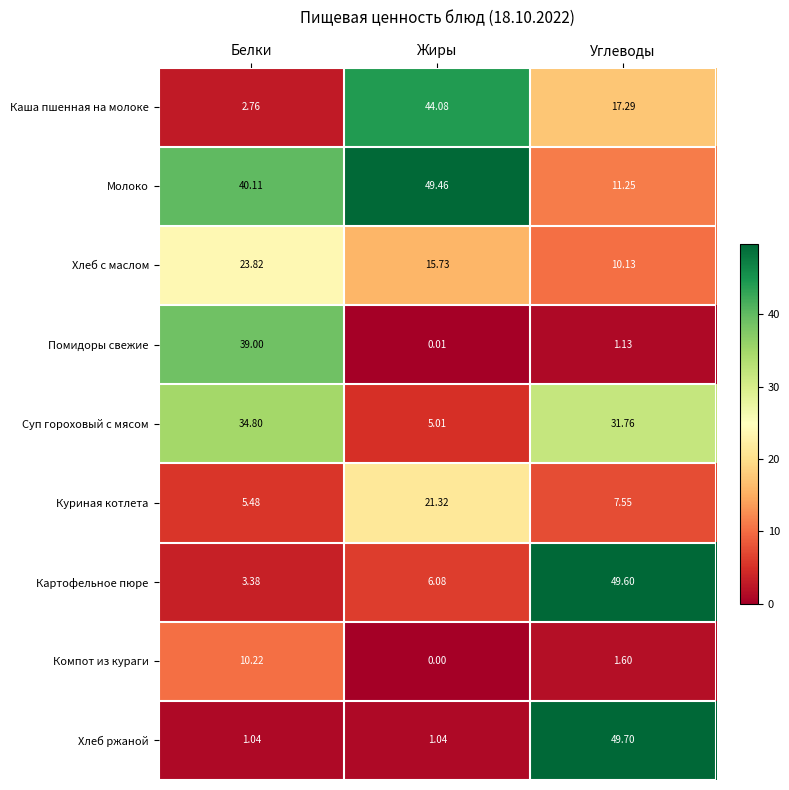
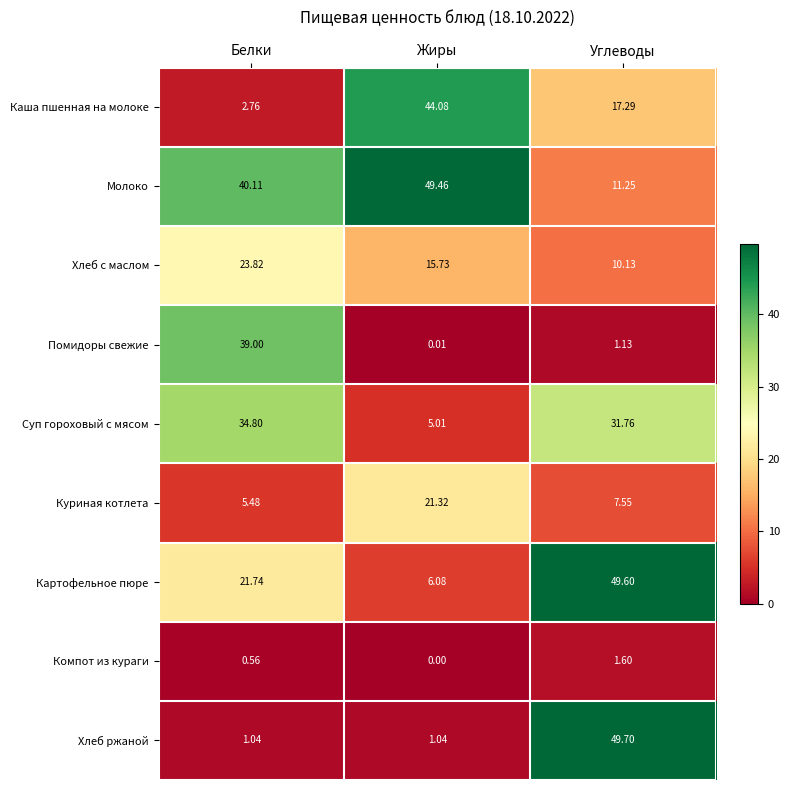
Картофельное пюре, Белки: 3.38 -> 21.74
Компот из кураги, Белки: 10.22 -> 0.56
